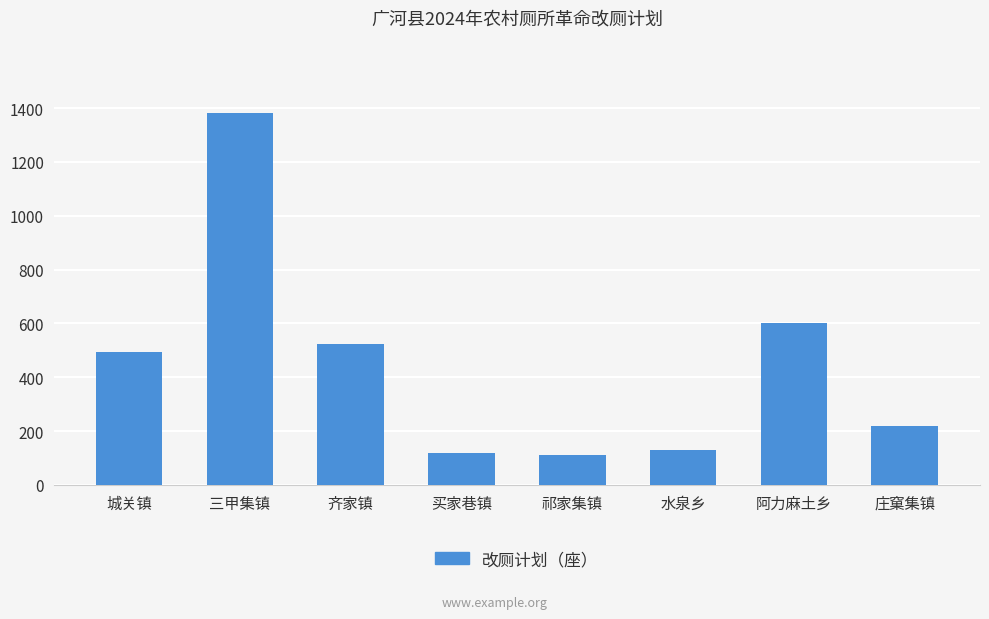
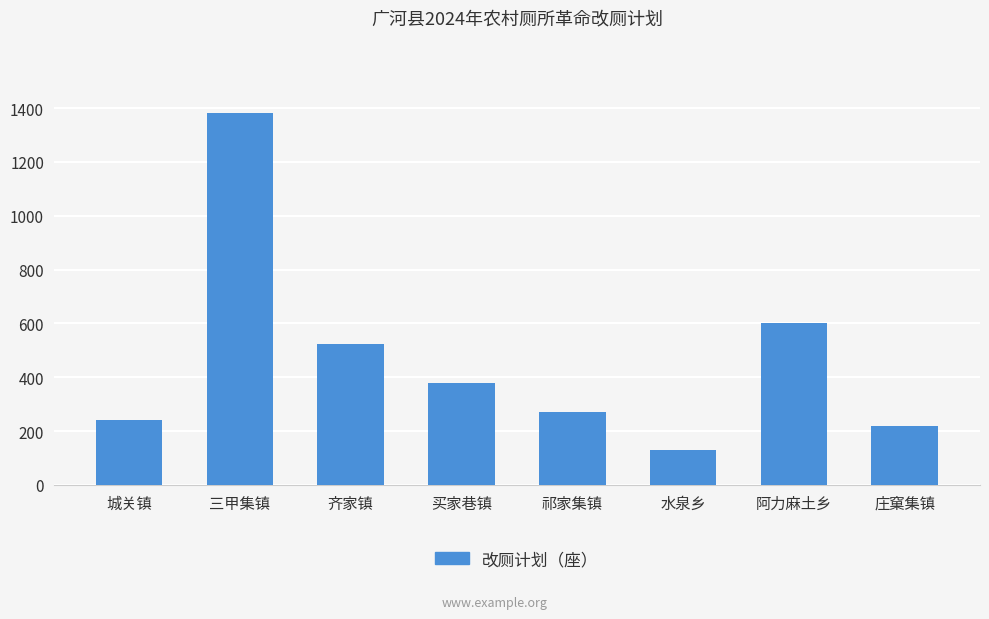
城关镇: 490 -> 240
买家巷镇: 120 -> 380
祁家集镇: 110 -> 270
